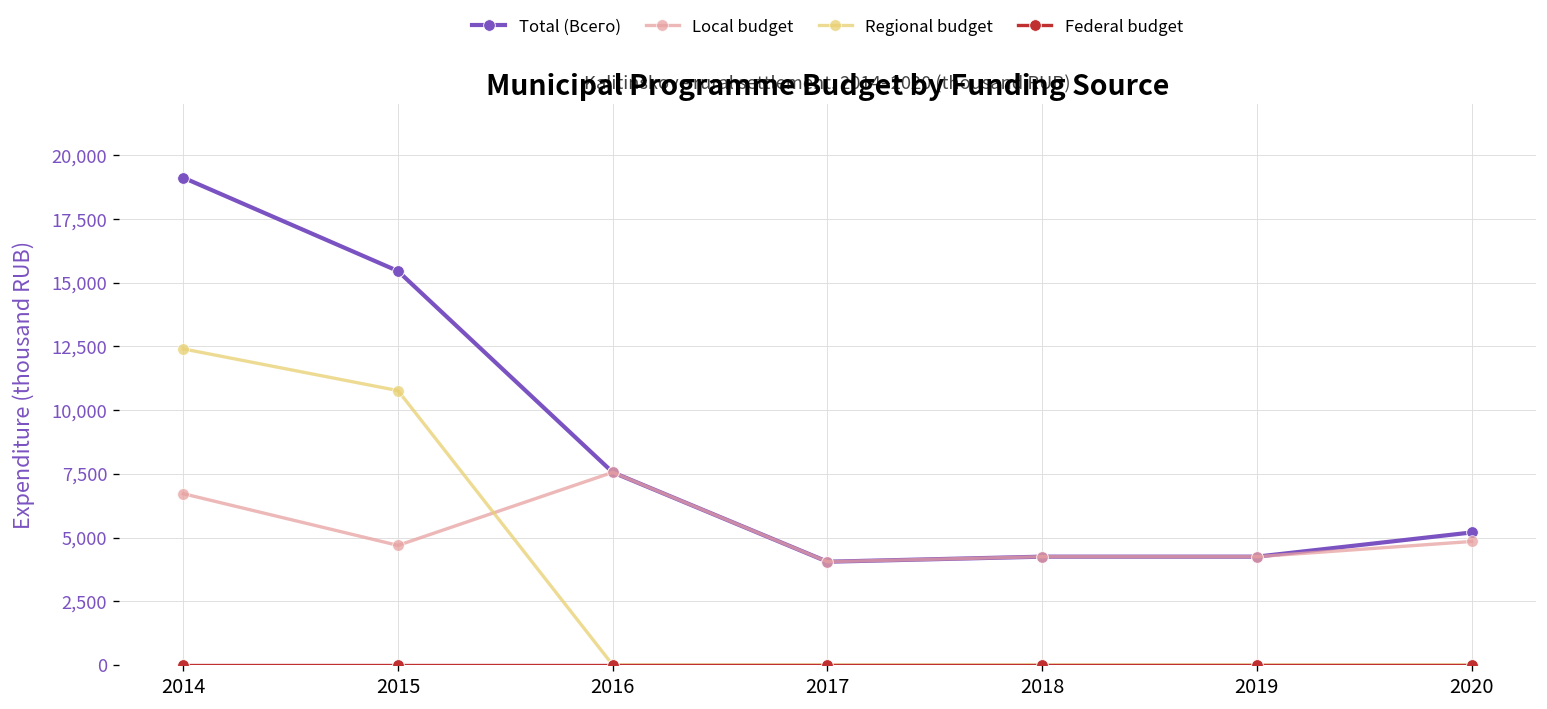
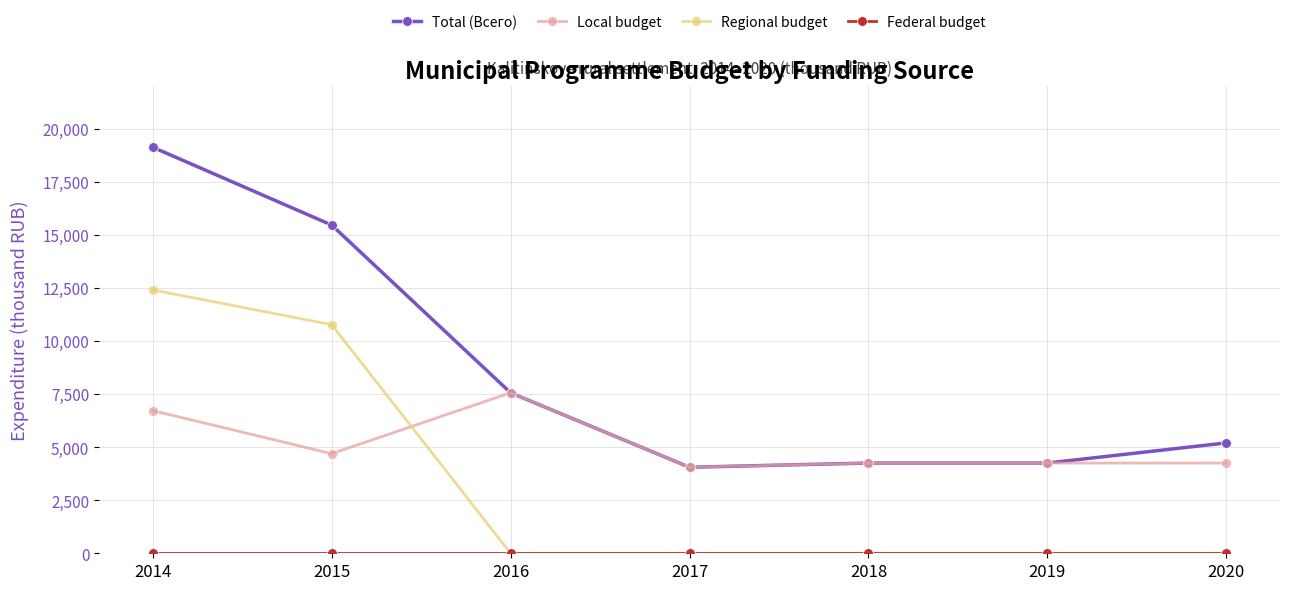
Local budget, 2020: 4,800 -> 4,300
